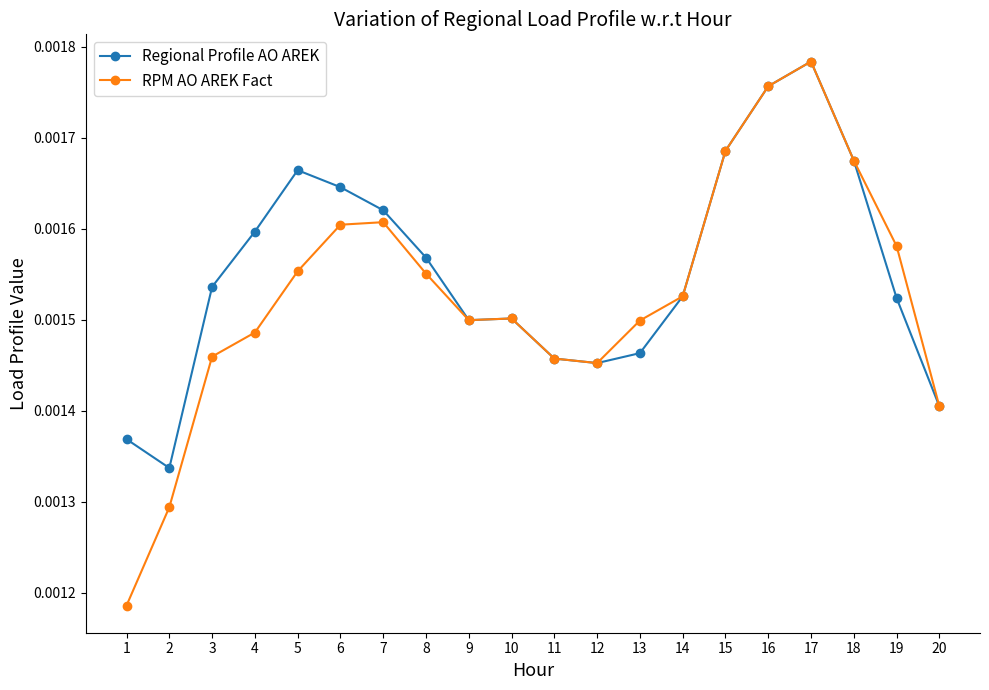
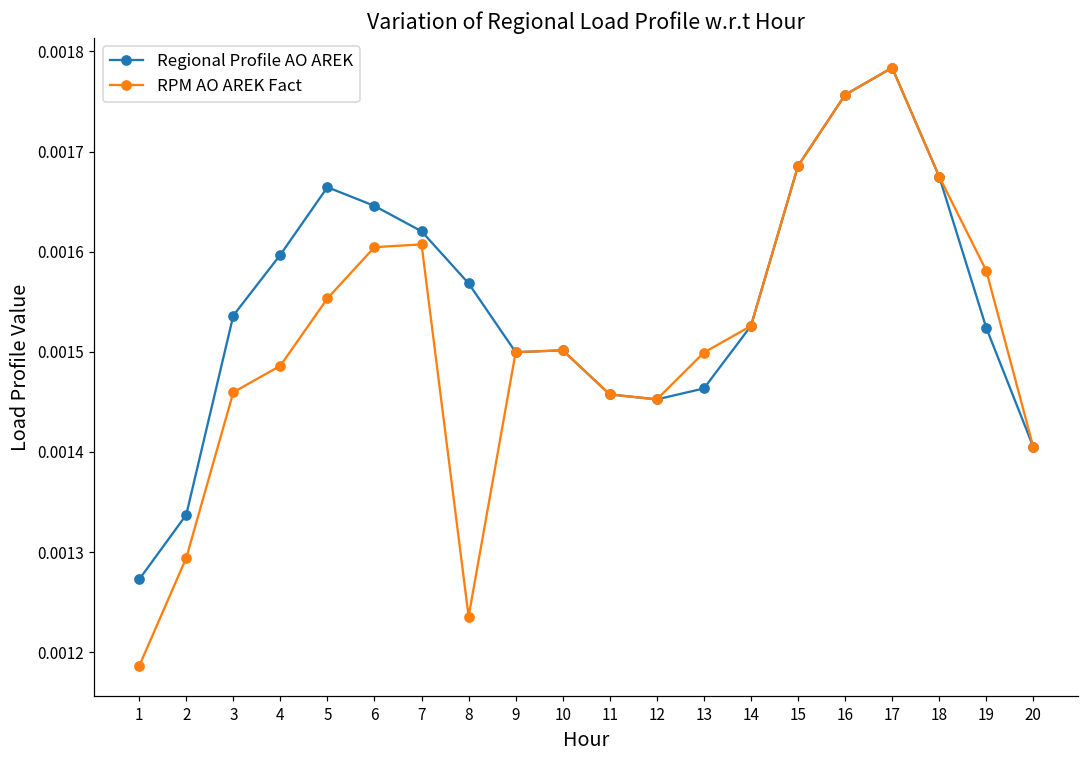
Regional Profile AO AREK, 1: 0.00137 -> 0.00127
RPM AO AREK Fact, 8: 0.00155 -> 0.00124
